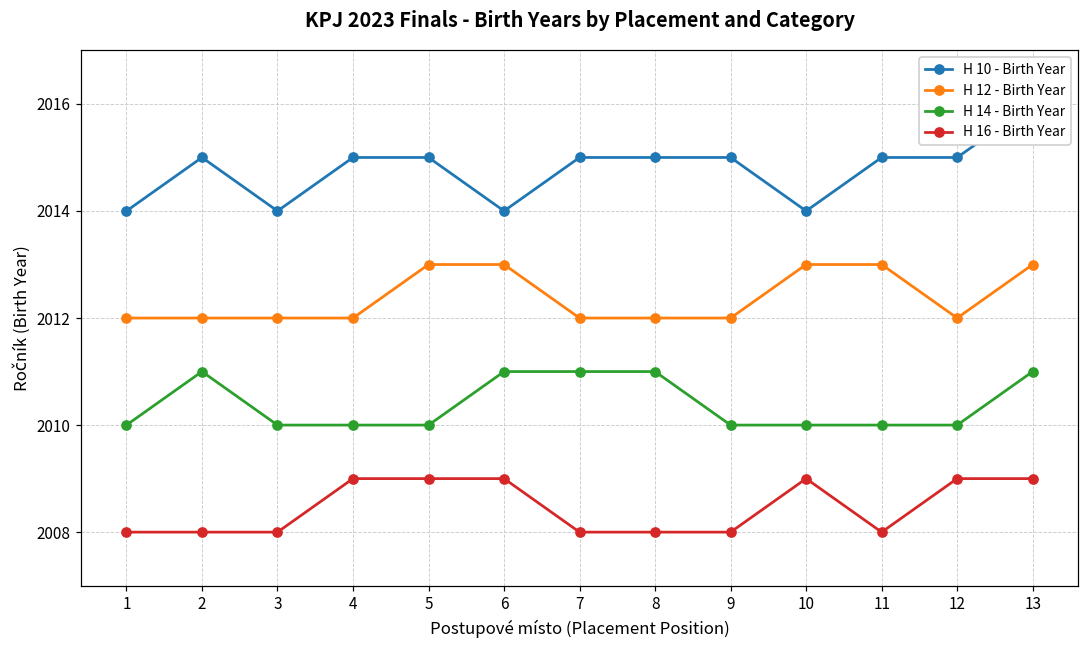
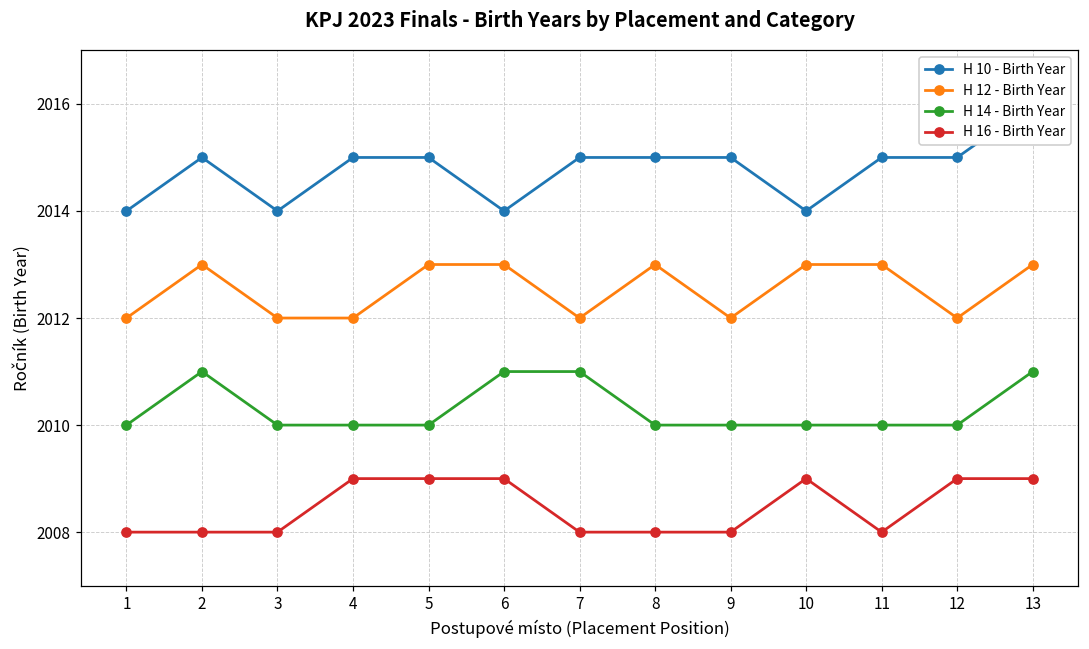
H 12 - Birth Year, 2: 2012 -> 2013
H 12 - Birth Year, 8: 2012 -> 2013
H 14 - Birth Year, 8: 2011 -> 2010
